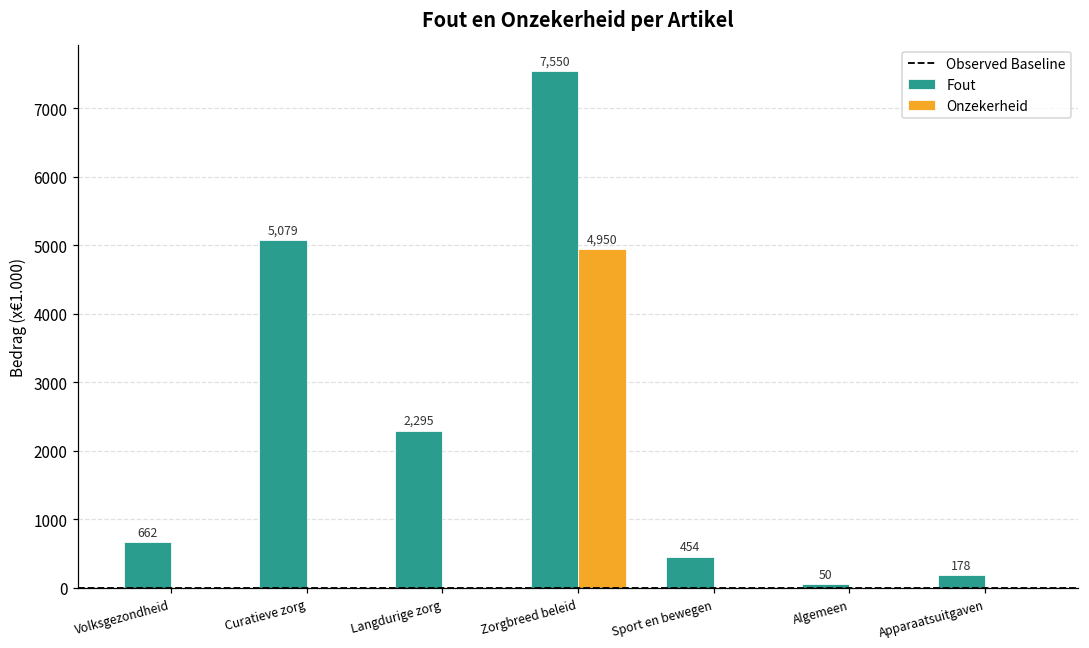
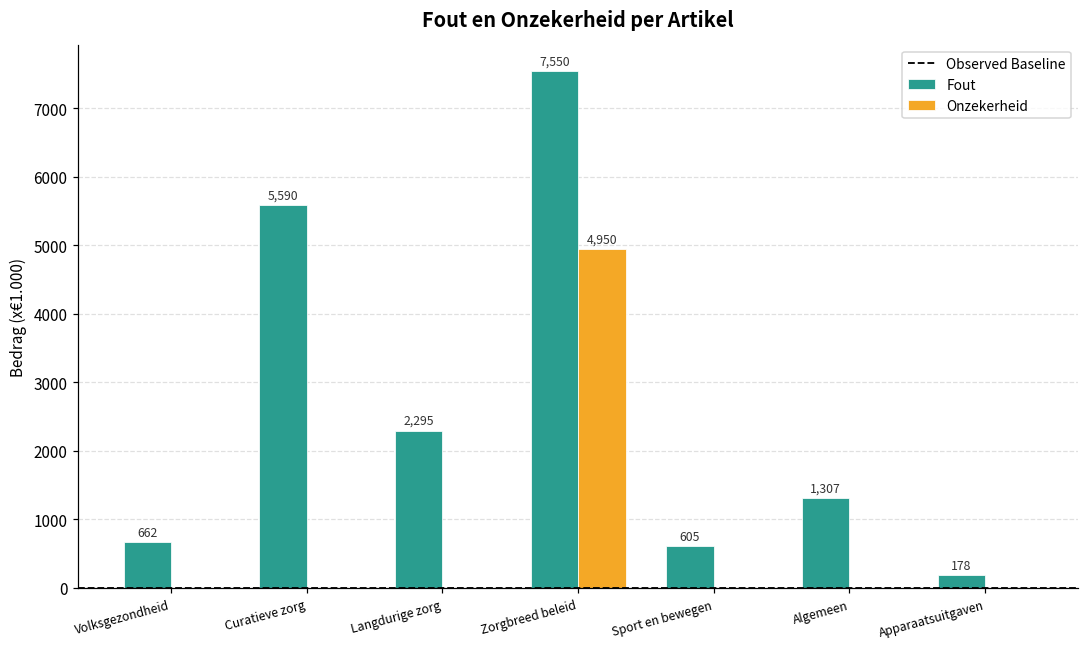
Fout, Curatieve zorg: 5,079 -> 5,590
Fout, Sport en bewegen: 454 -> 605
Fout, Algemeen: 50 -> 1,307
